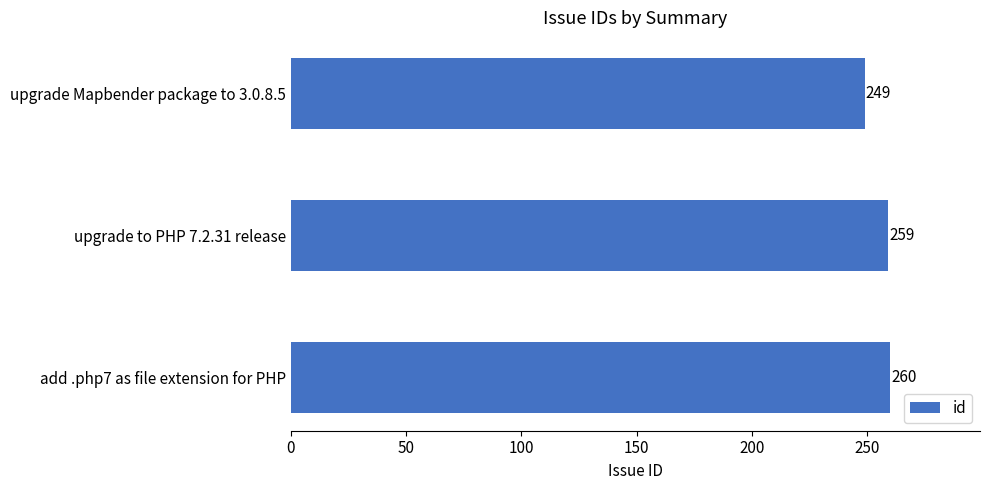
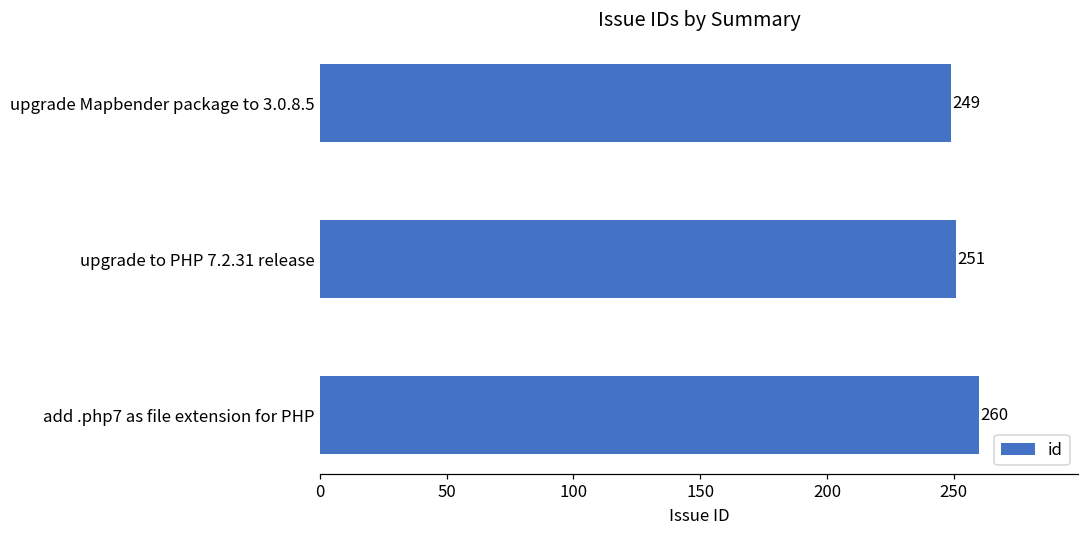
upgrade to PHP 7.2.31 release: 259 -> 251
